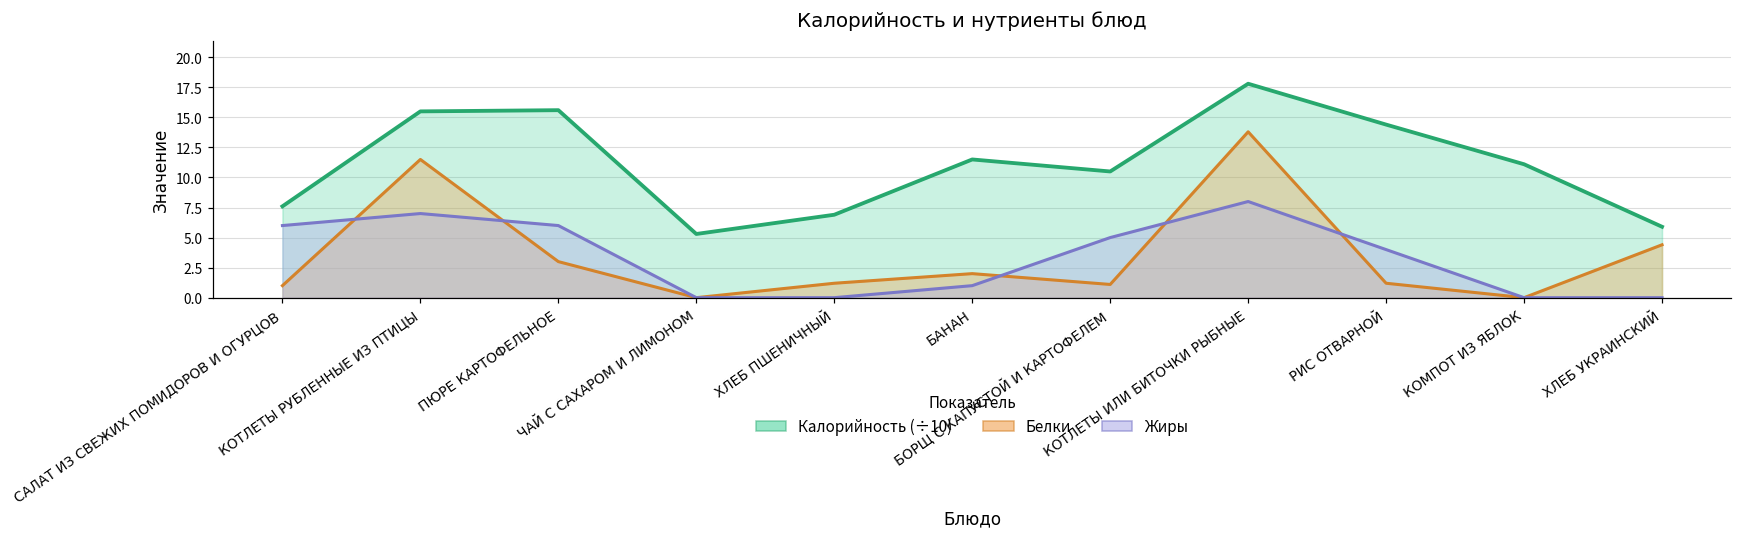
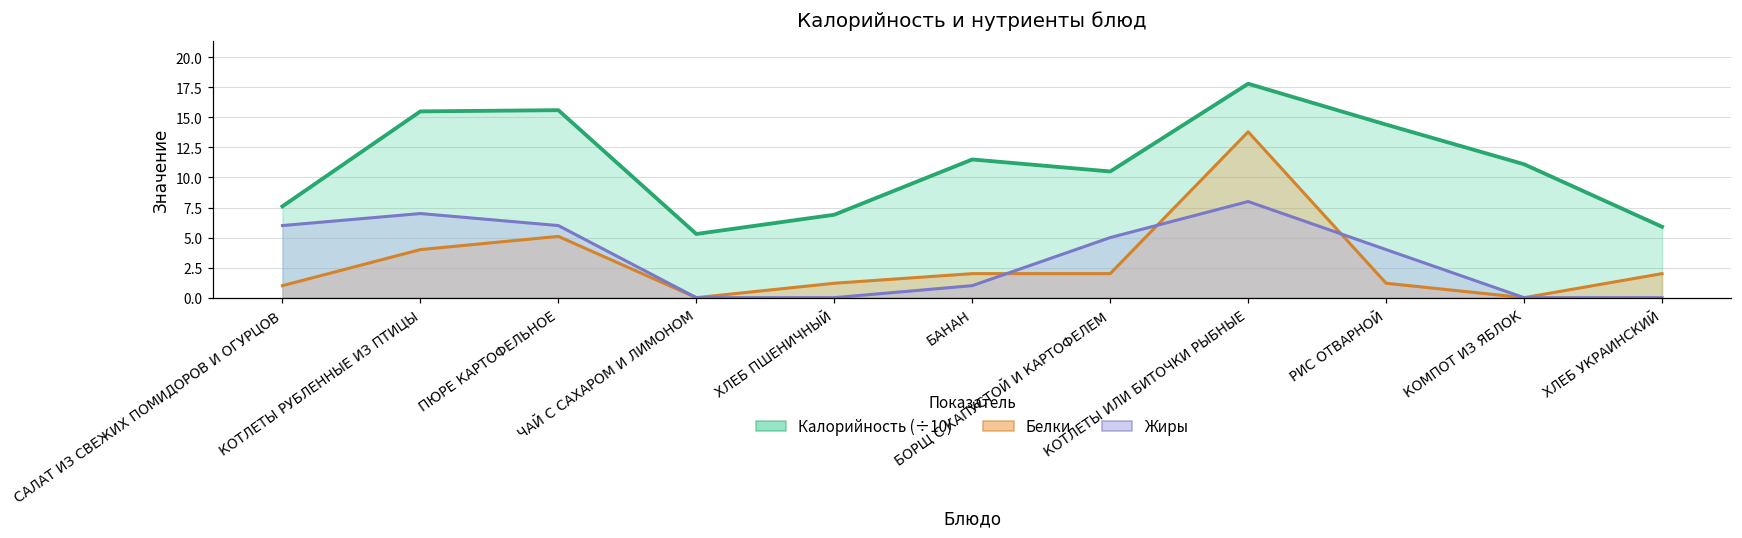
Белки, КОТЛЕТЫ РУБЛЕННЫЕ ИЗ ПТИЦЫ: 11.5 -> 4.0
Белки, ПЮРЕ КАРТОФЕЛЬНОЕ: 3.0 -> 5.1
Белки, БОРЩ С КАПУСТОЙ И КАРТОФЕЛЕМ: 1.1 -> 2.0
Белки, ХЛЕБ УКРАИНСКИЙ: 4.4 -> 2.0
